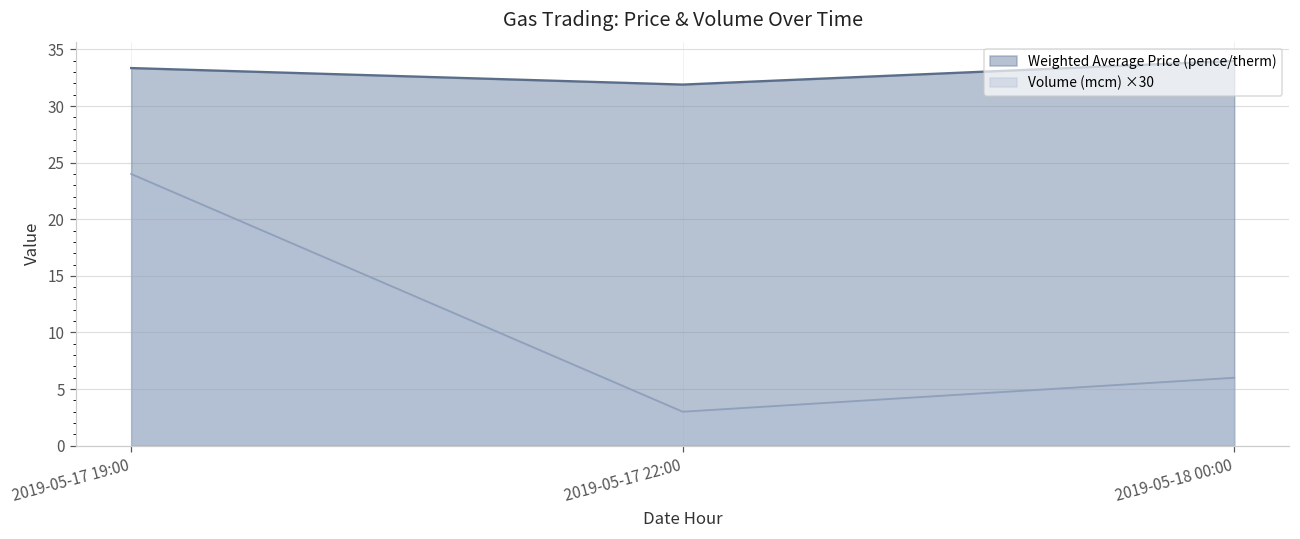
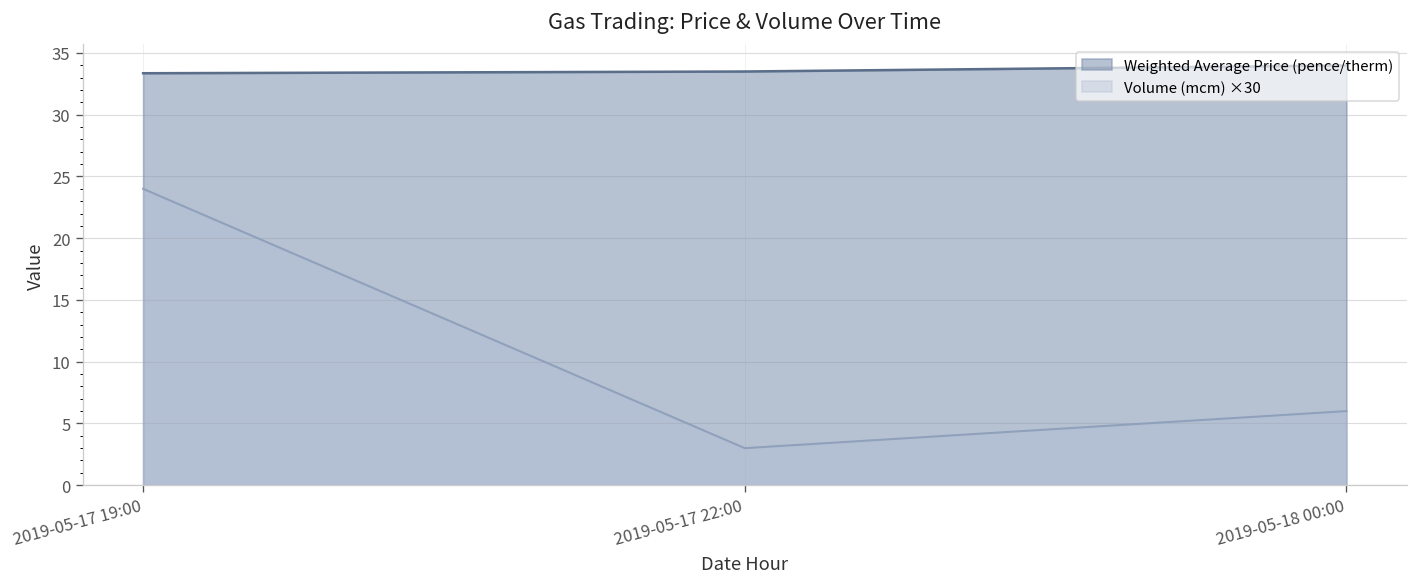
Weighted Average Price (pence/therm), 2019-05-17 22:00: 31.9 -> 33.5
